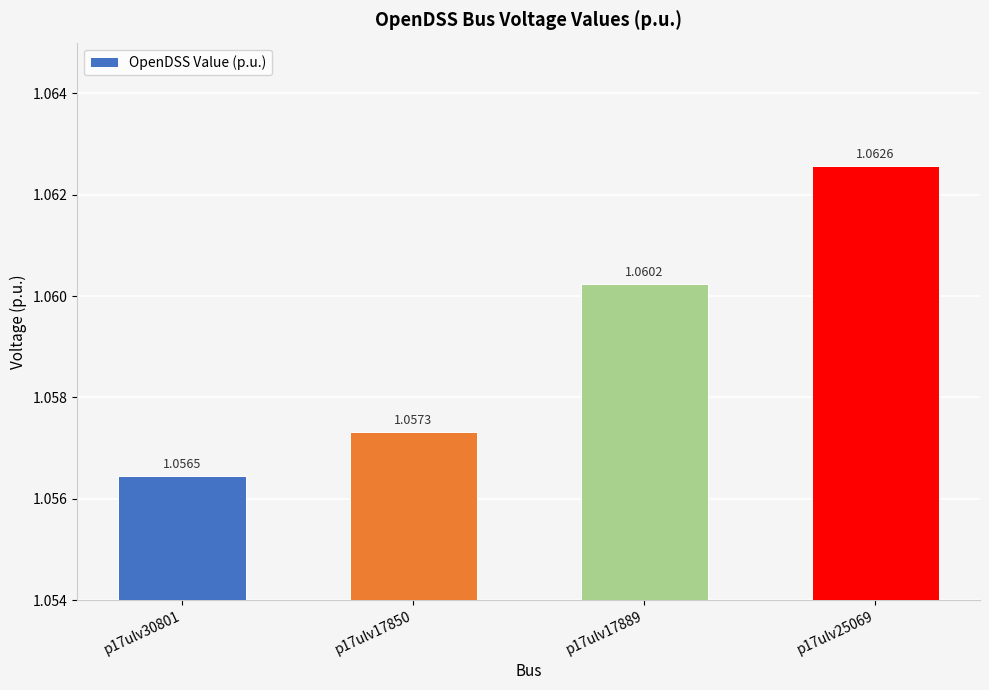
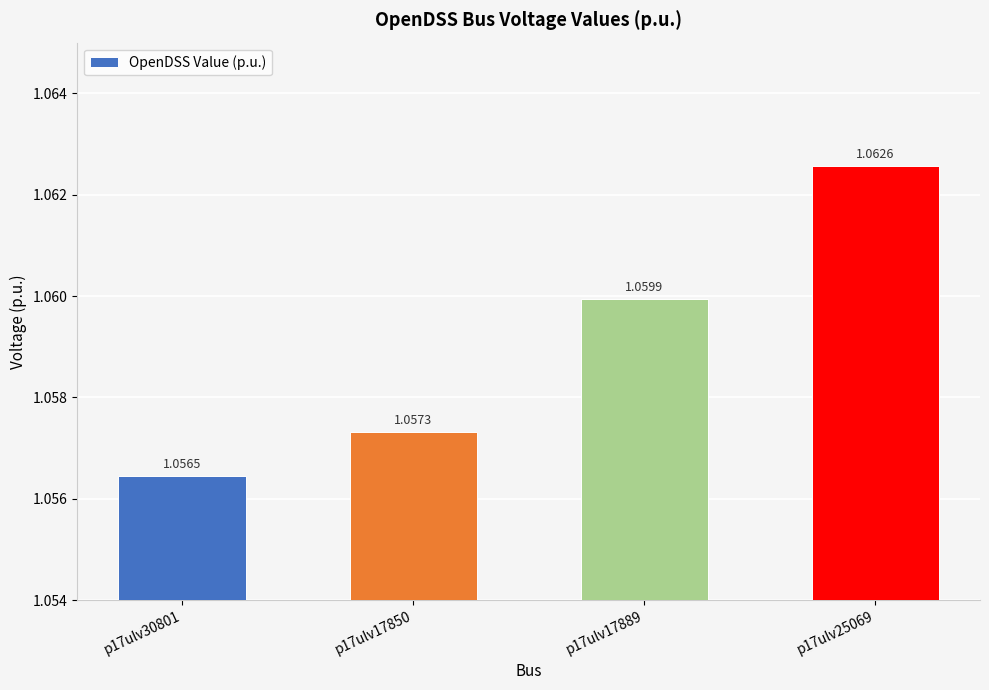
p17ulv17889: 1.0602 -> 1.0599
